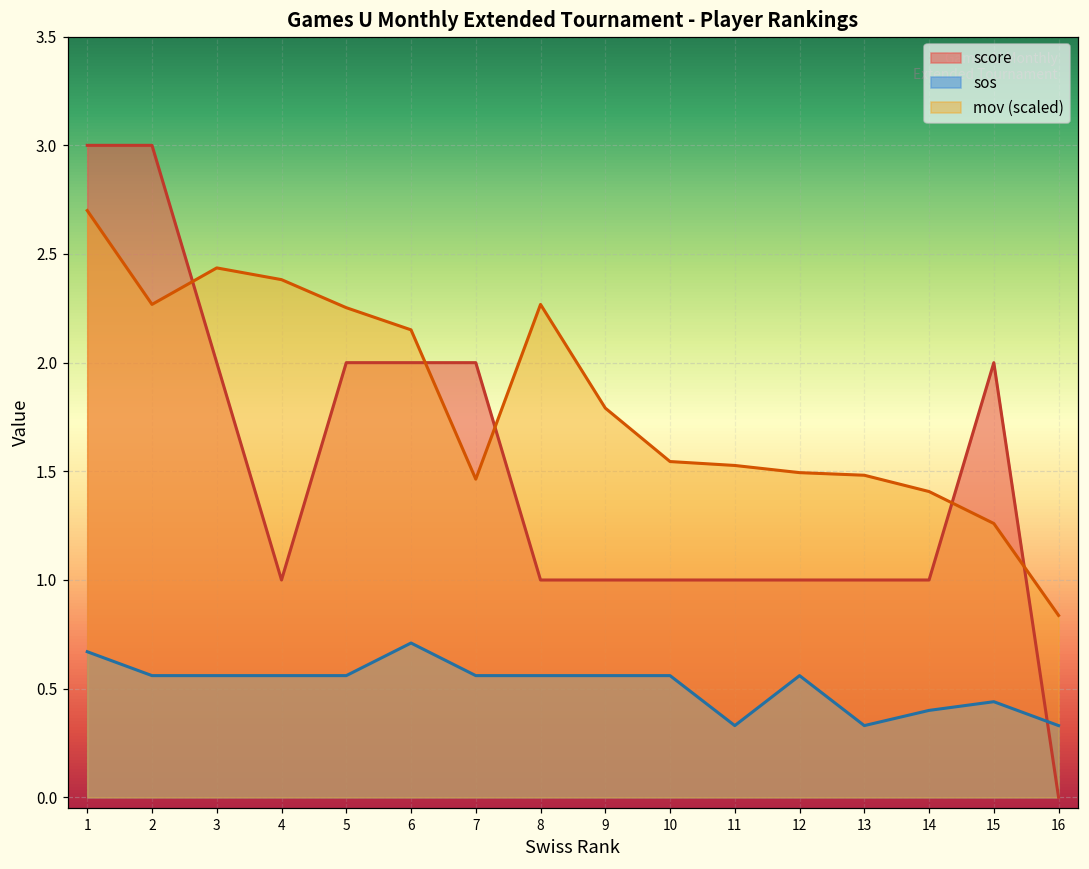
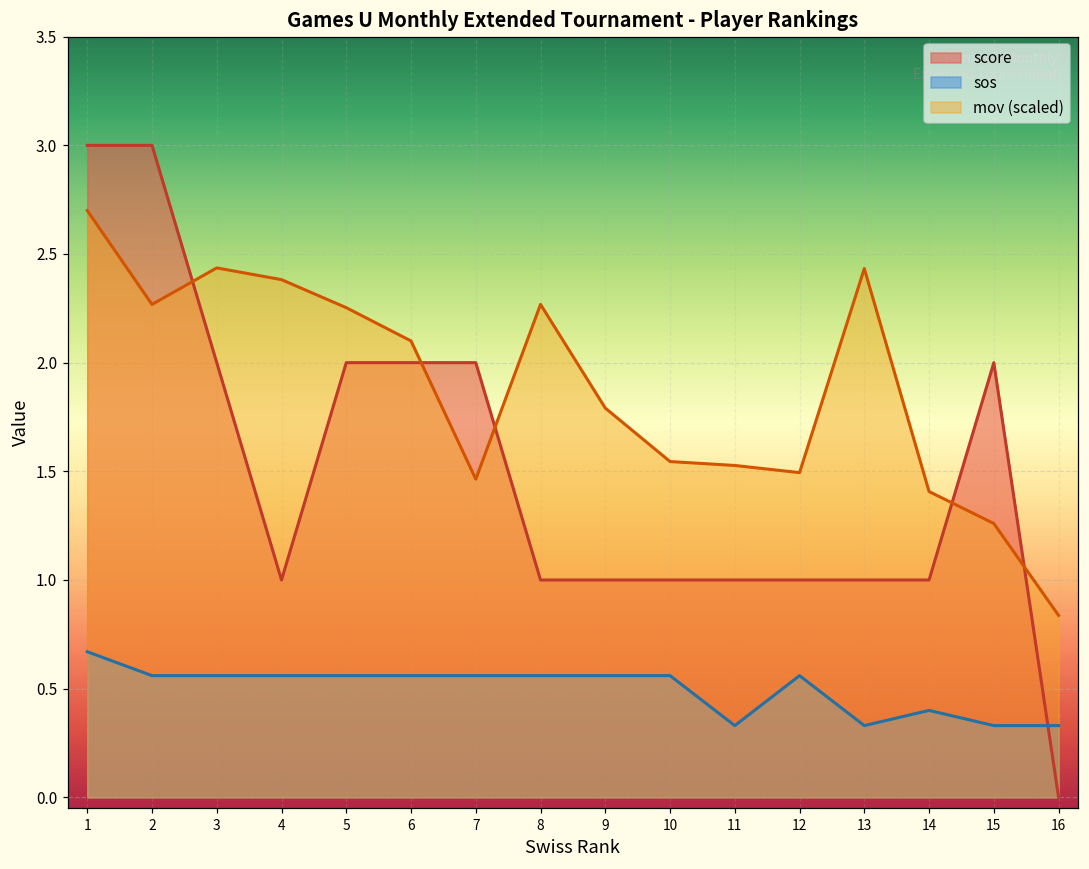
sos, 6: 0.71 -> 0.56
mov (scaled), 6: 2.15 -> 2.10
mov (scaled), 13: 1.48 -> 2.43
sos, 15: 0.44 -> 0.33
